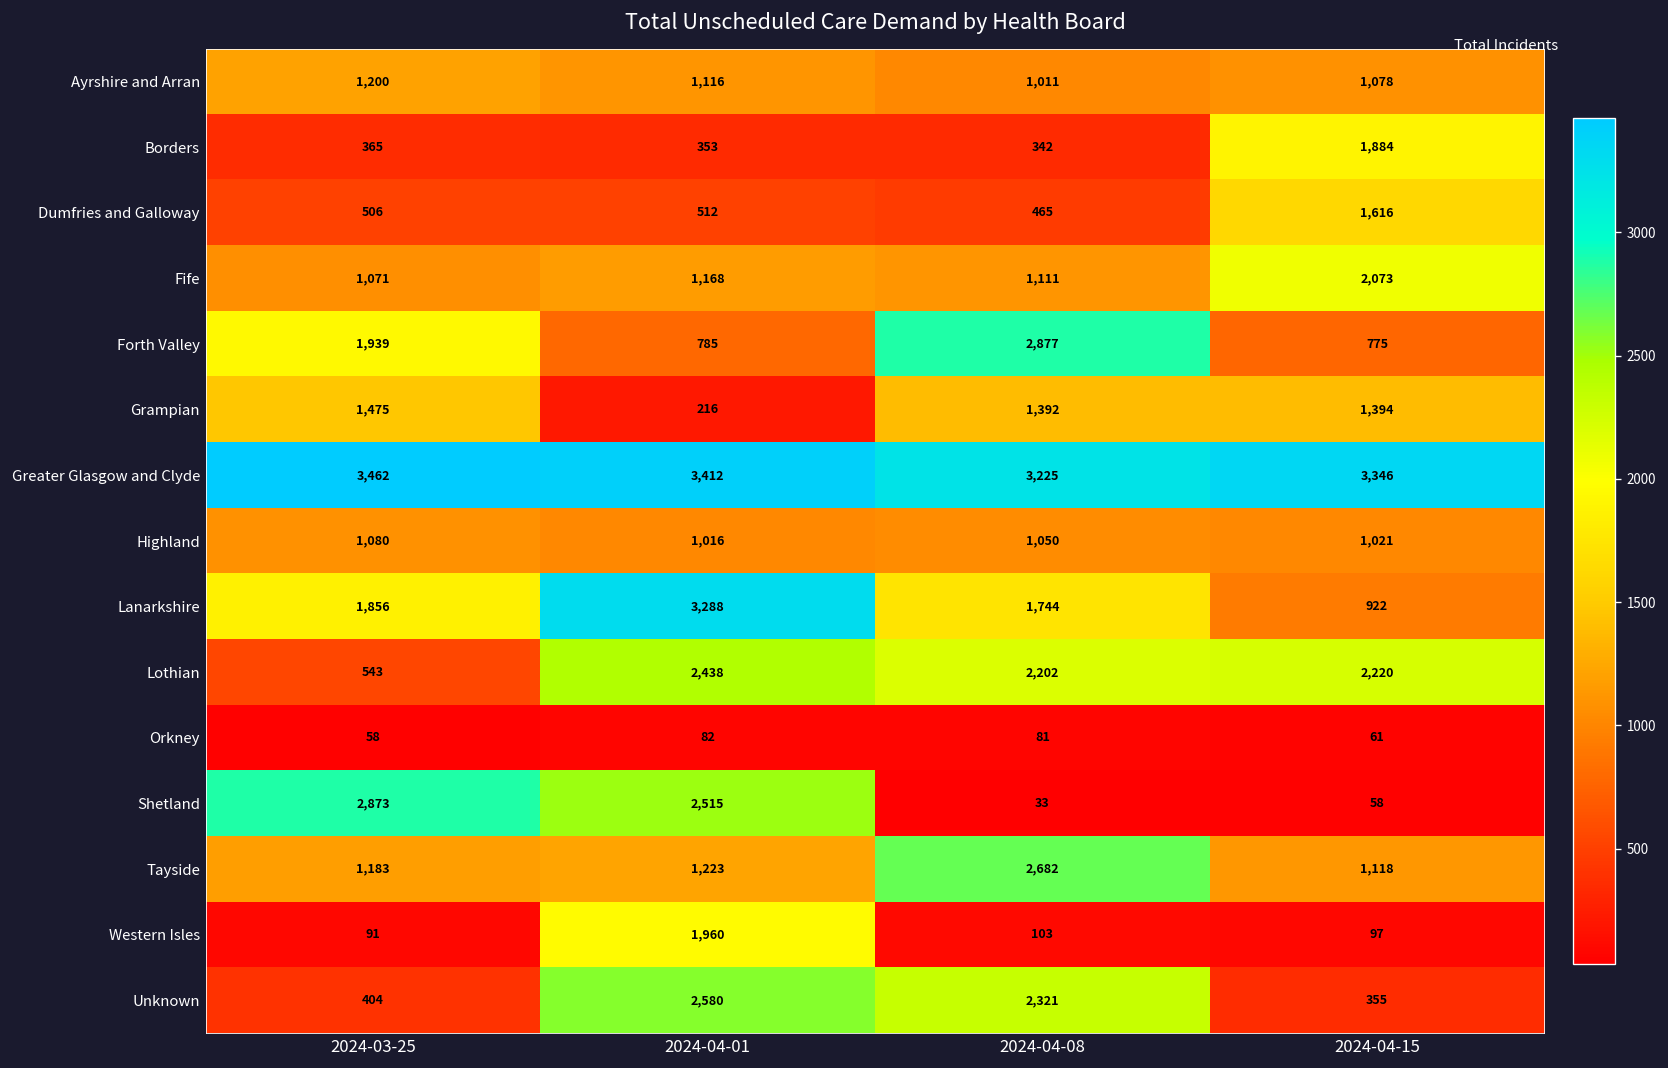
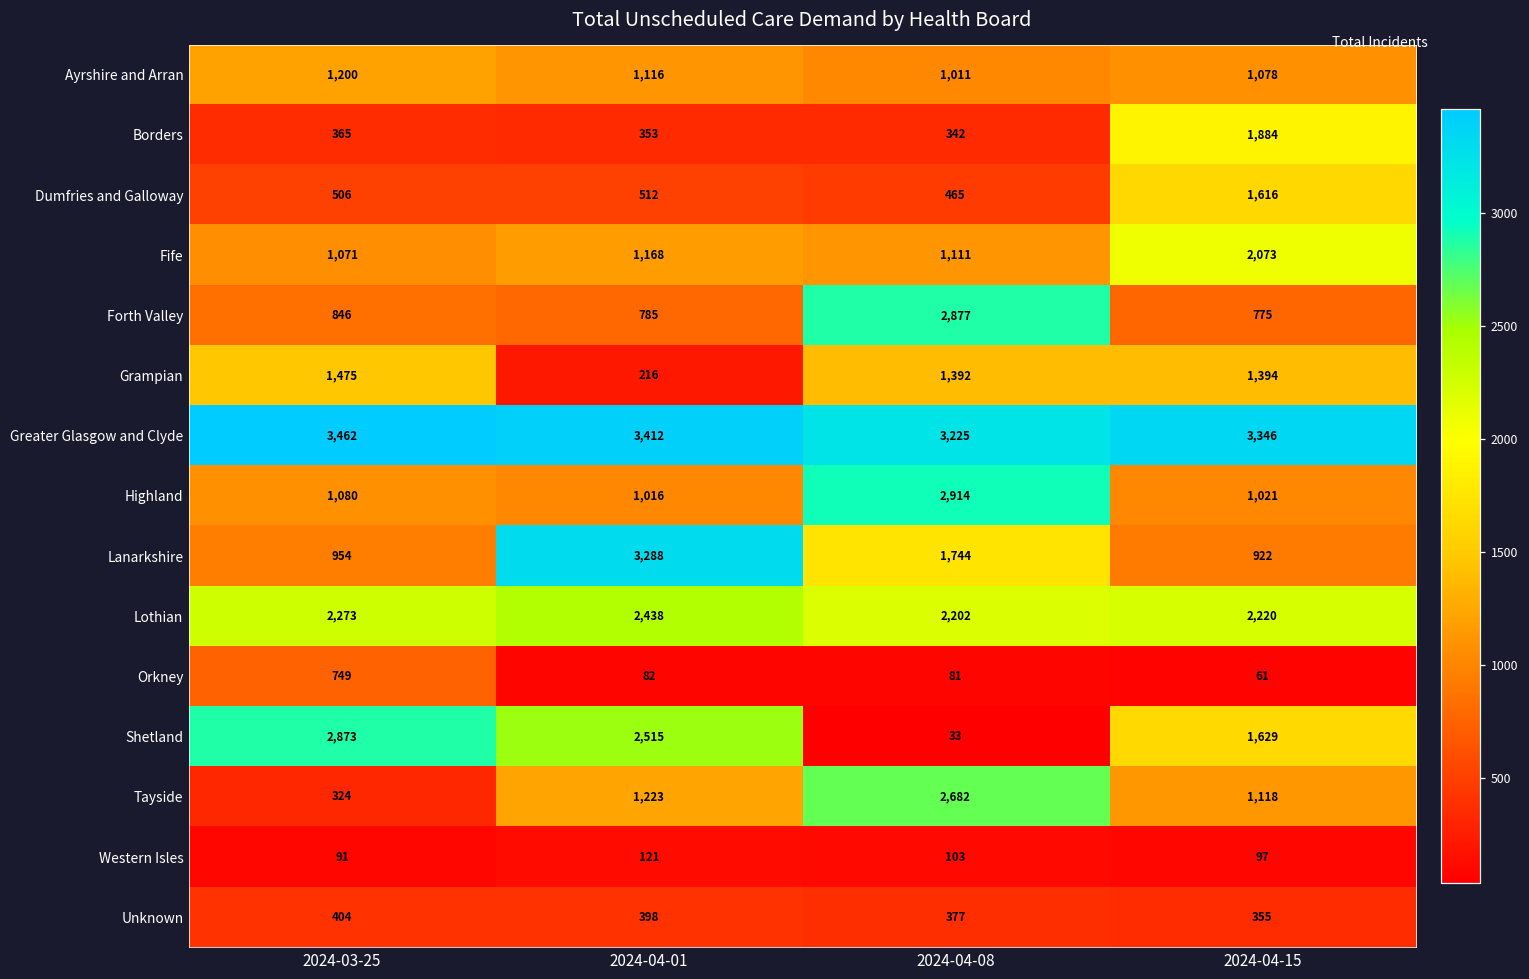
Forth Valley, 2024-03-25: 1,939 -> 846
Highland, 2024-04-08: 1,050 -> 2,914
Lanarkshire, 2024-03-25: 1,856 -> 954
Lothian, 2024-03-25: 543 -> 2,273
Orkney, 2024-03-25: 58 -> 749
Shetland, 2024-04-15: 58 -> 1,629
Tayside, 2024-03-25: 1,183 -> 324
Western Isles, 2024-04-01: 1,960 -> 121
Unknown, 2024-04-01: 2,580 -> 398
Unknown, 2024-04-08: 2,321 -> 377
